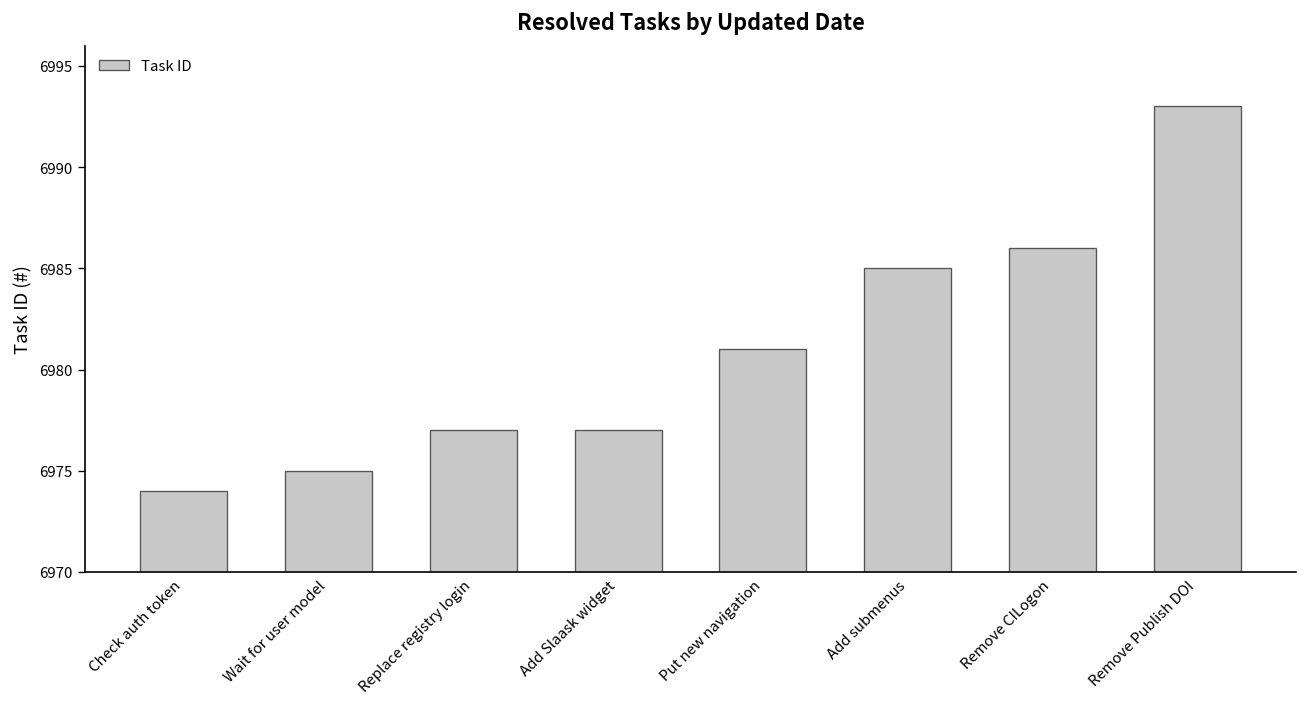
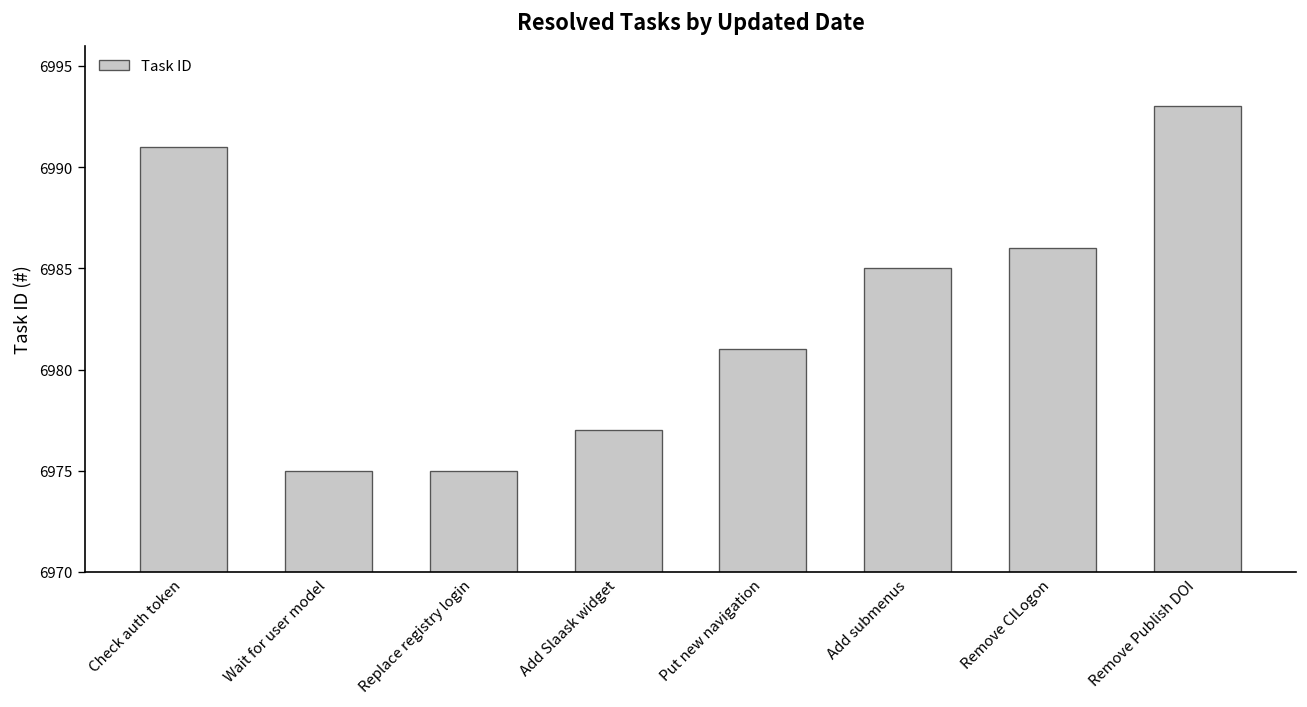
Check auth token: 6974 -> 6991
Replace registry login: 6977 -> 6975
